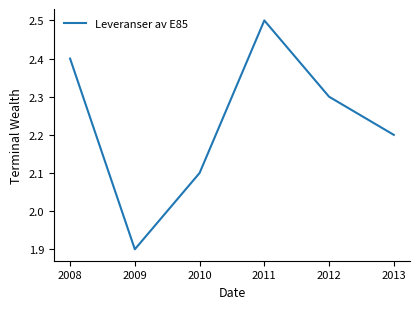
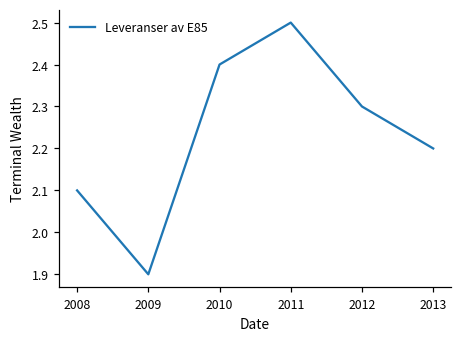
2008: 2.4 -> 2.1
2010: 2.1 -> 2.4
